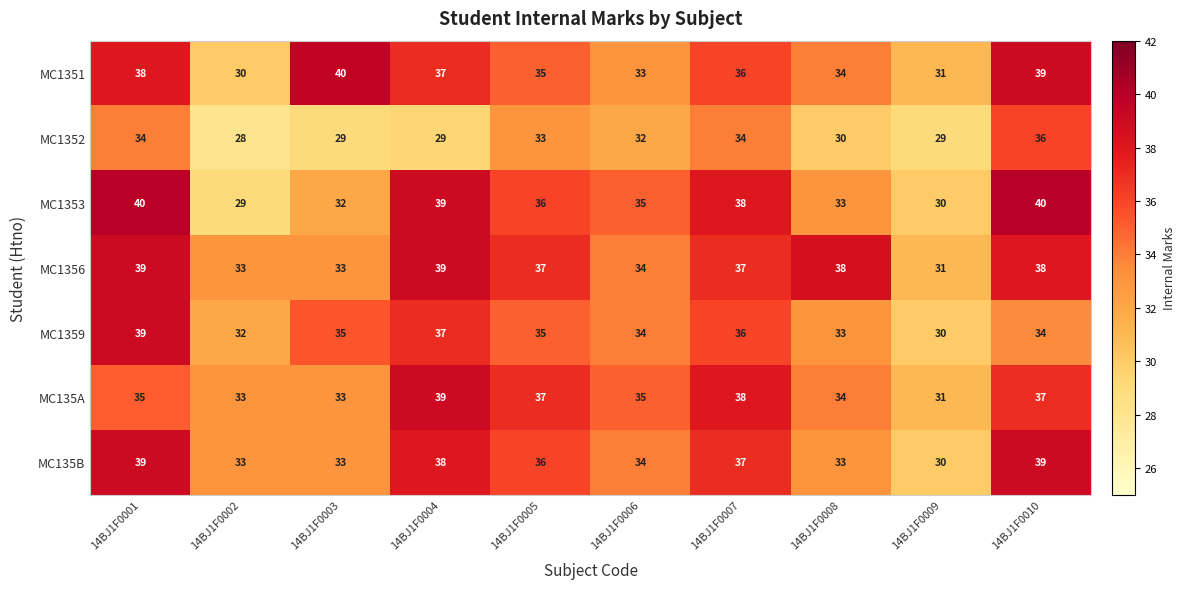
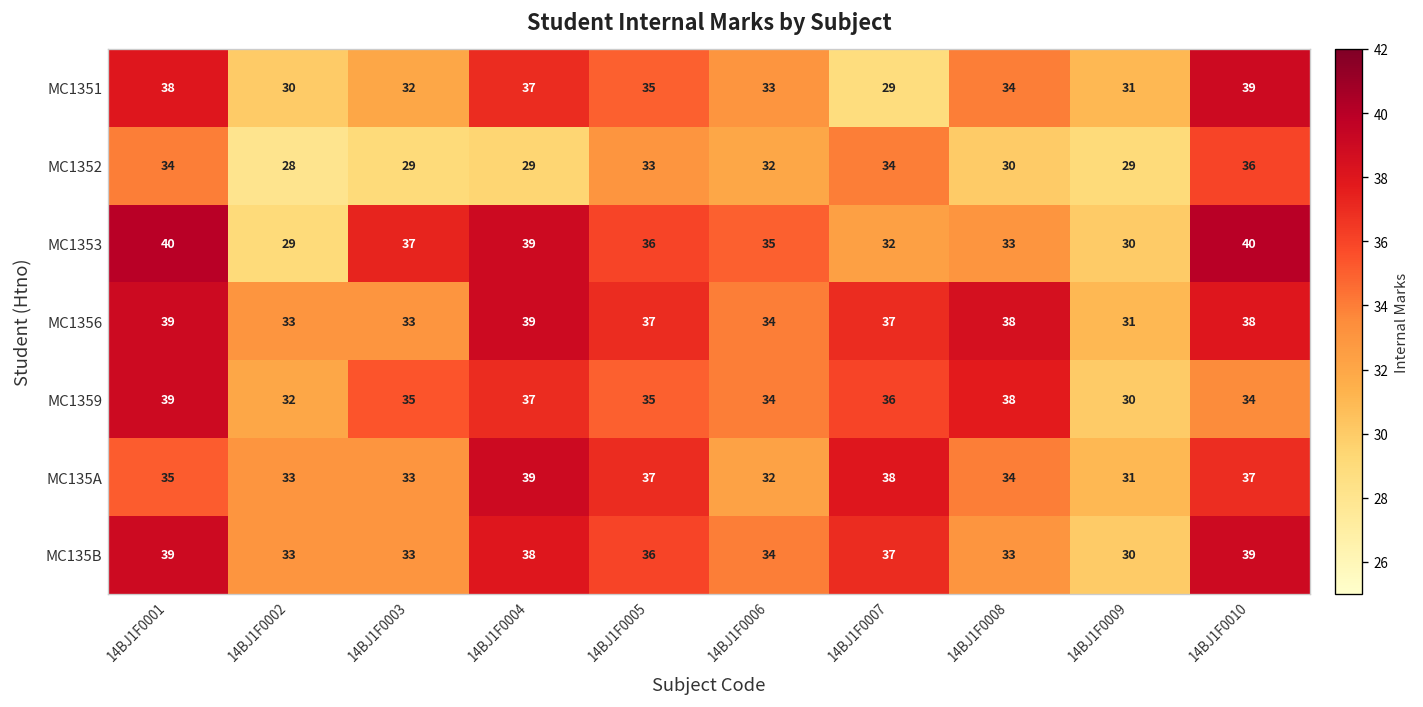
MC1351, 14BJ1F0003: 40 -> 32
MC1351, 14BJ1F0007: 36 -> 29
MC1353, 14BJ1F0003: 32 -> 37
MC1353, 14BJ1F0007: 38 -> 32
MC1359, 14BJ1F0008: 33 -> 38
MC135A, 14BJ1F0006: 35 -> 32
